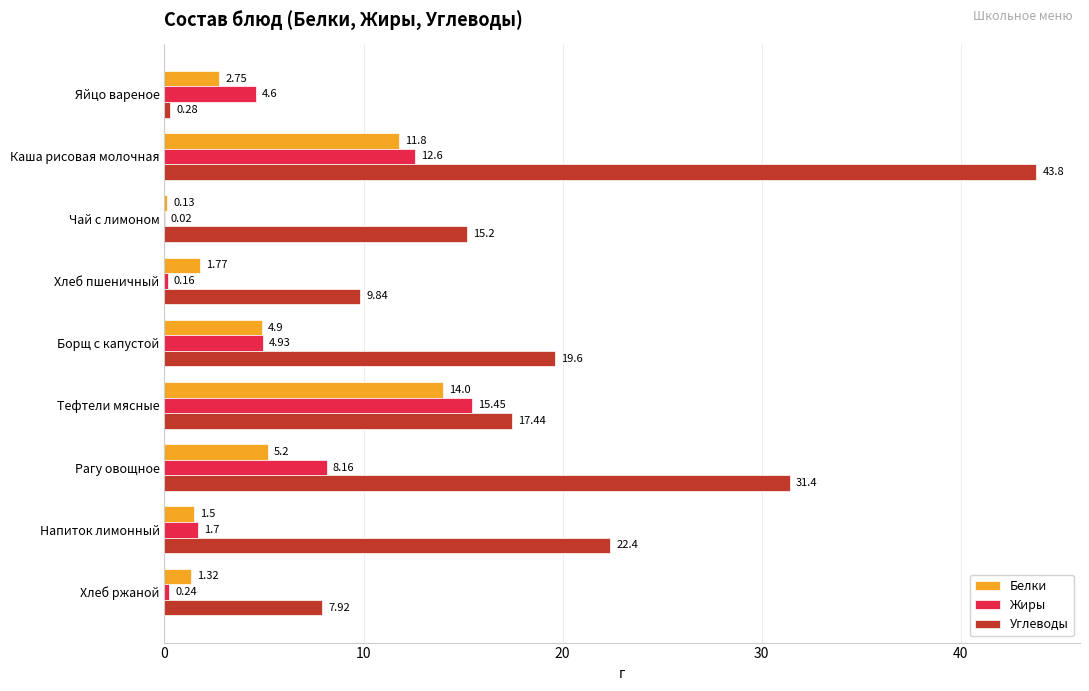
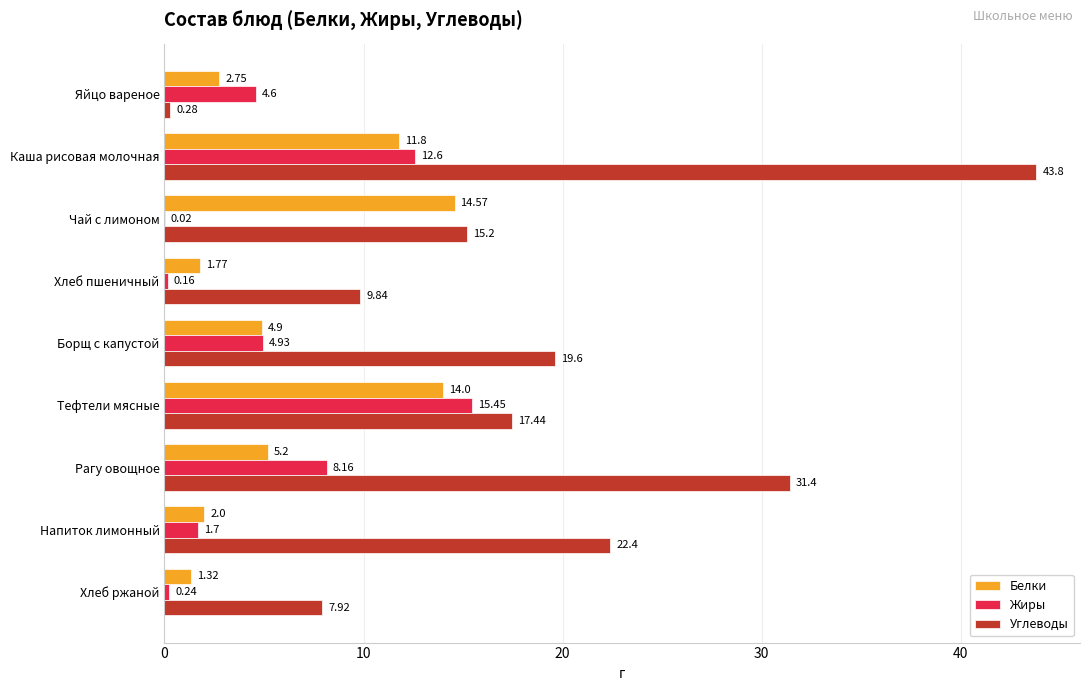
Белки, Чай с лимоном: 0.13 -> 14.57
Белки, Напиток лимонный: 1.5 -> 2.0
